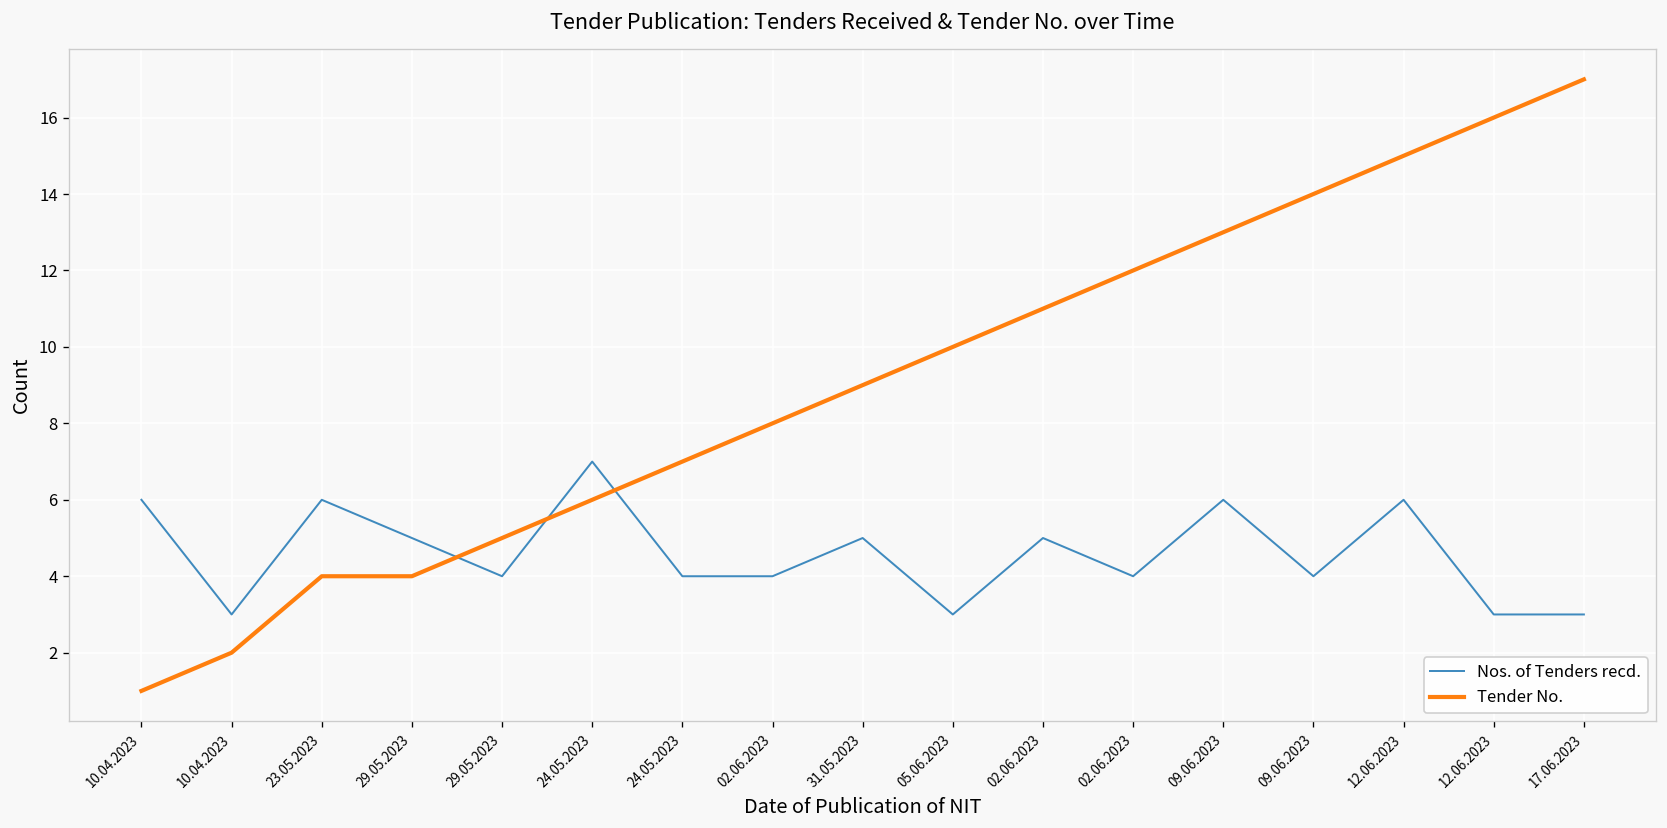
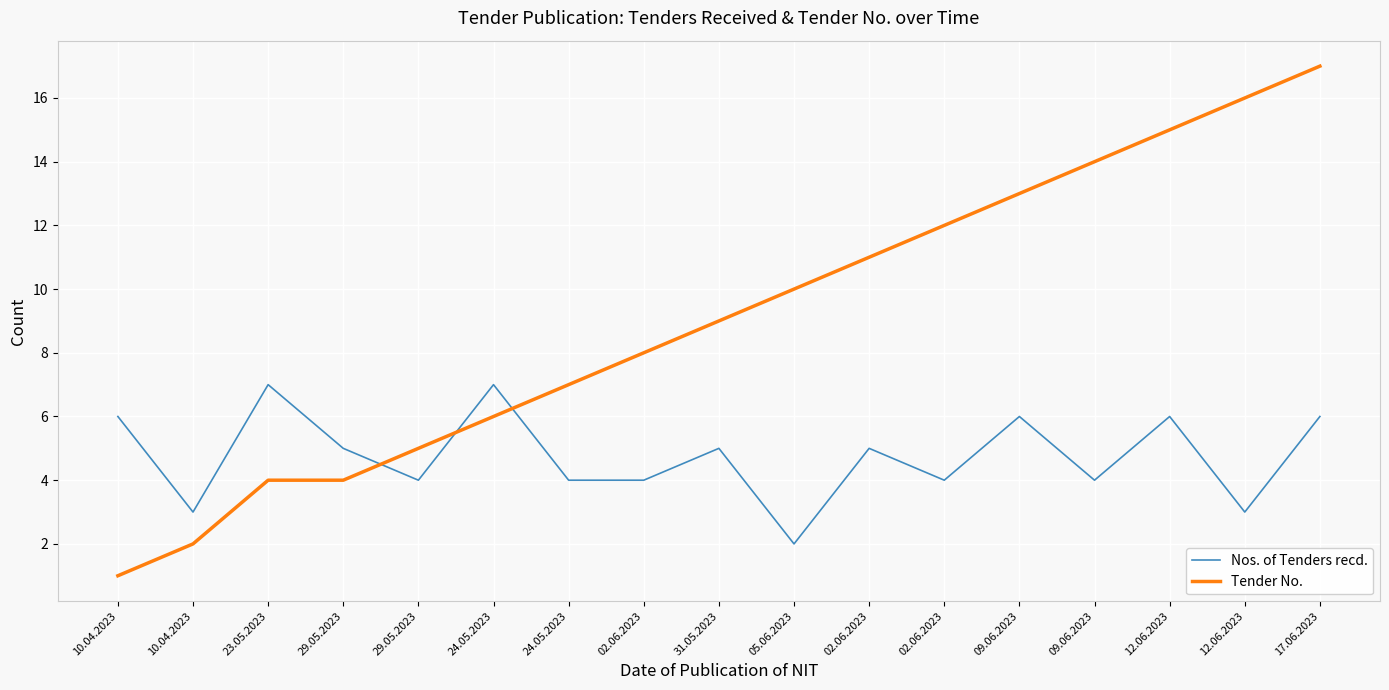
Nos. of Tenders recd., 23.05.2023: 6 -> 7
Nos. of Tenders recd., 05.06.2023: 3 -> 2
Nos. of Tenders recd., 17.06.2023: 3 -> 6
